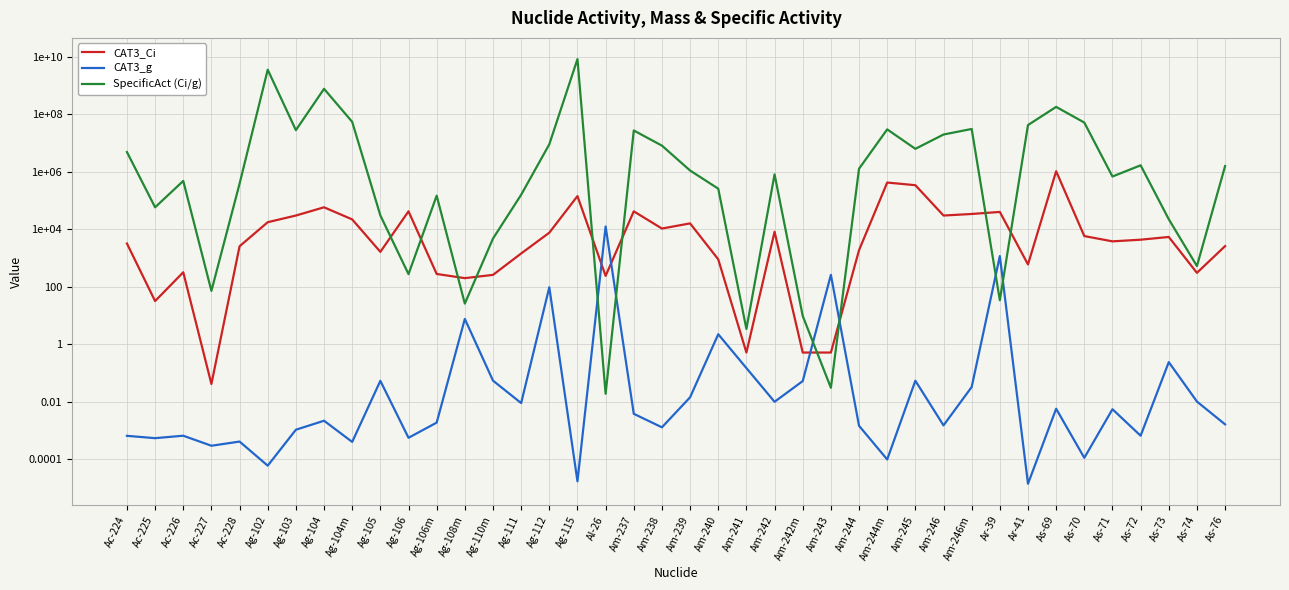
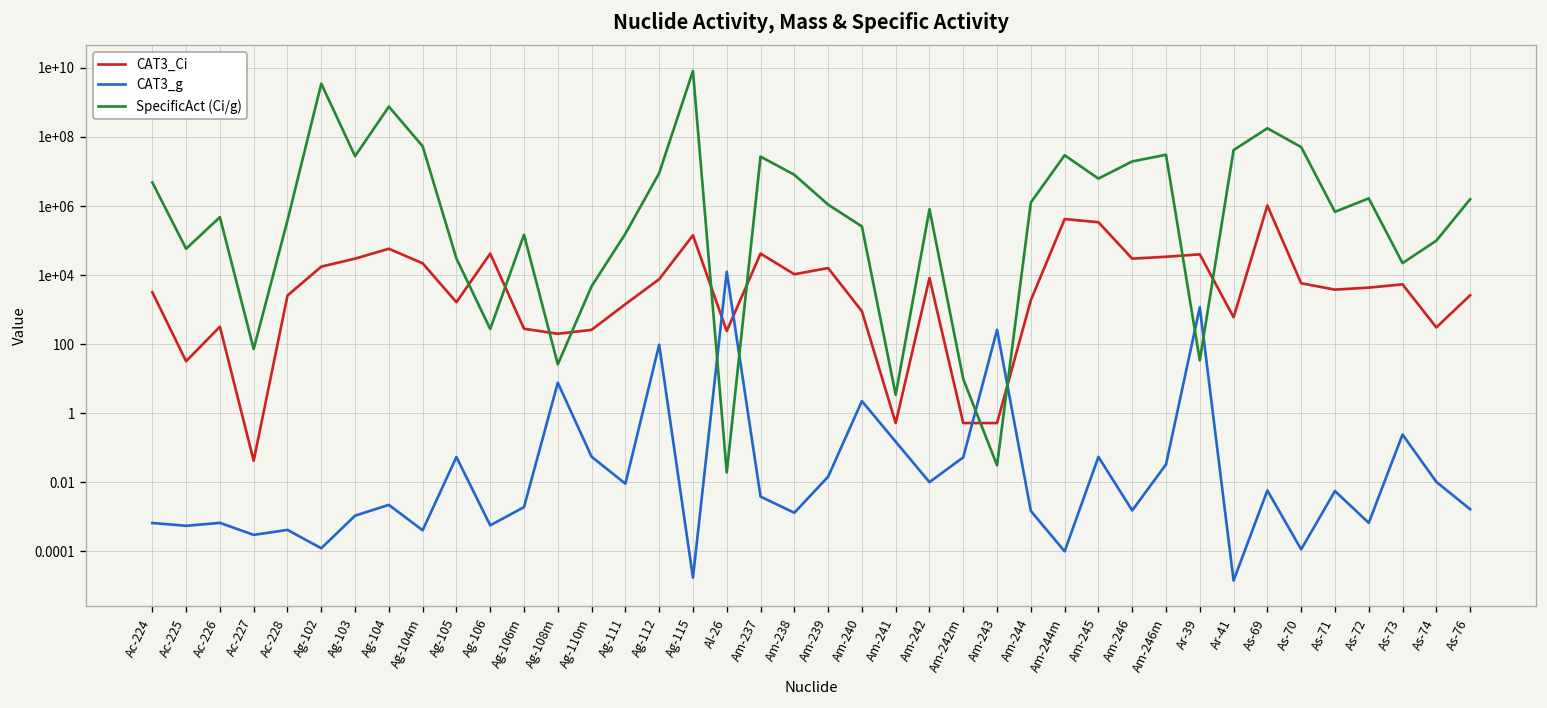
CAT3_g, Ag-102: 0.00006 -> 0.00012
SpecificAct (Ci/g), As-74: 500 -> 100000
